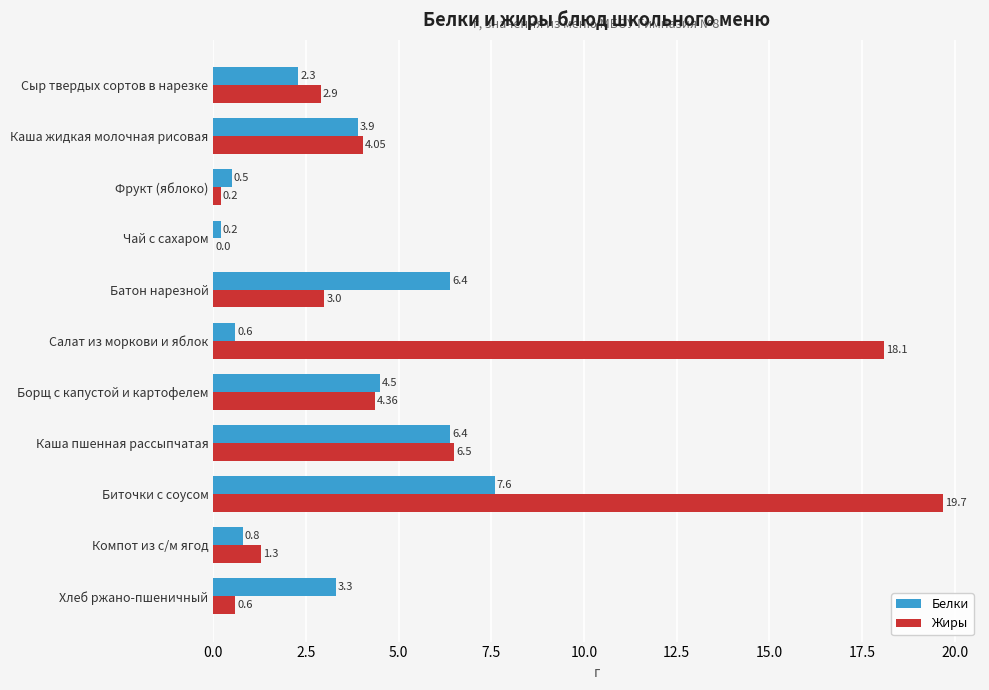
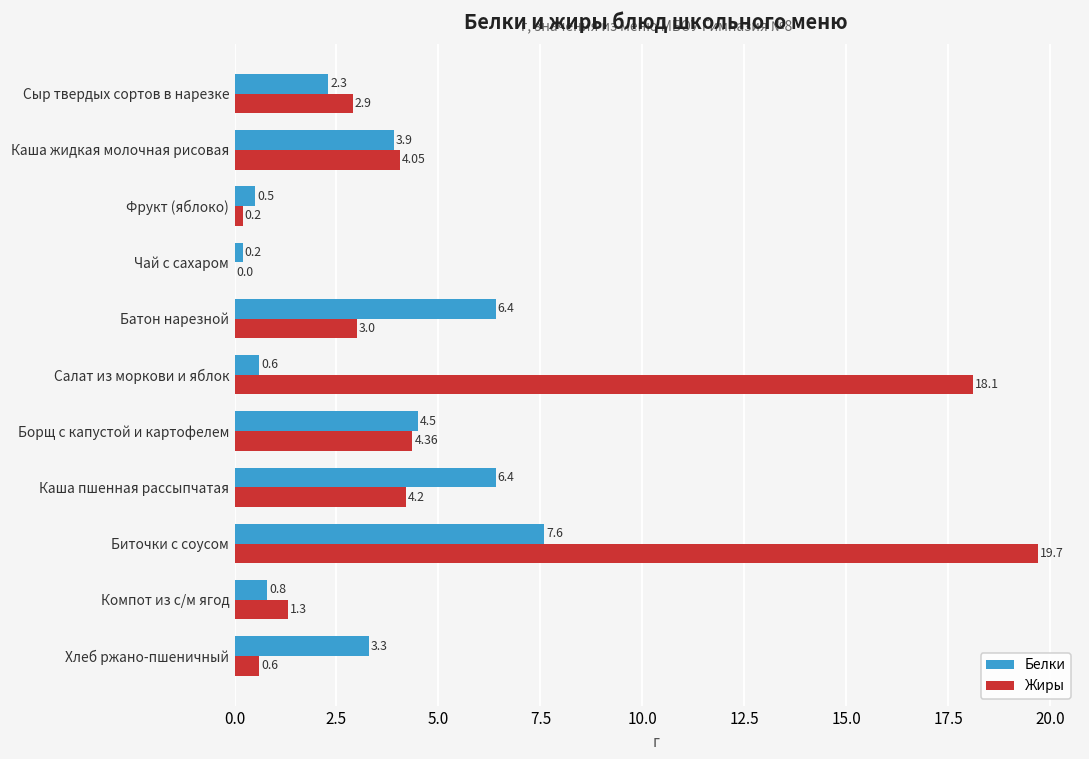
Жиры, Каша пшенная рассыпчатая: 6.5 -> 4.2
